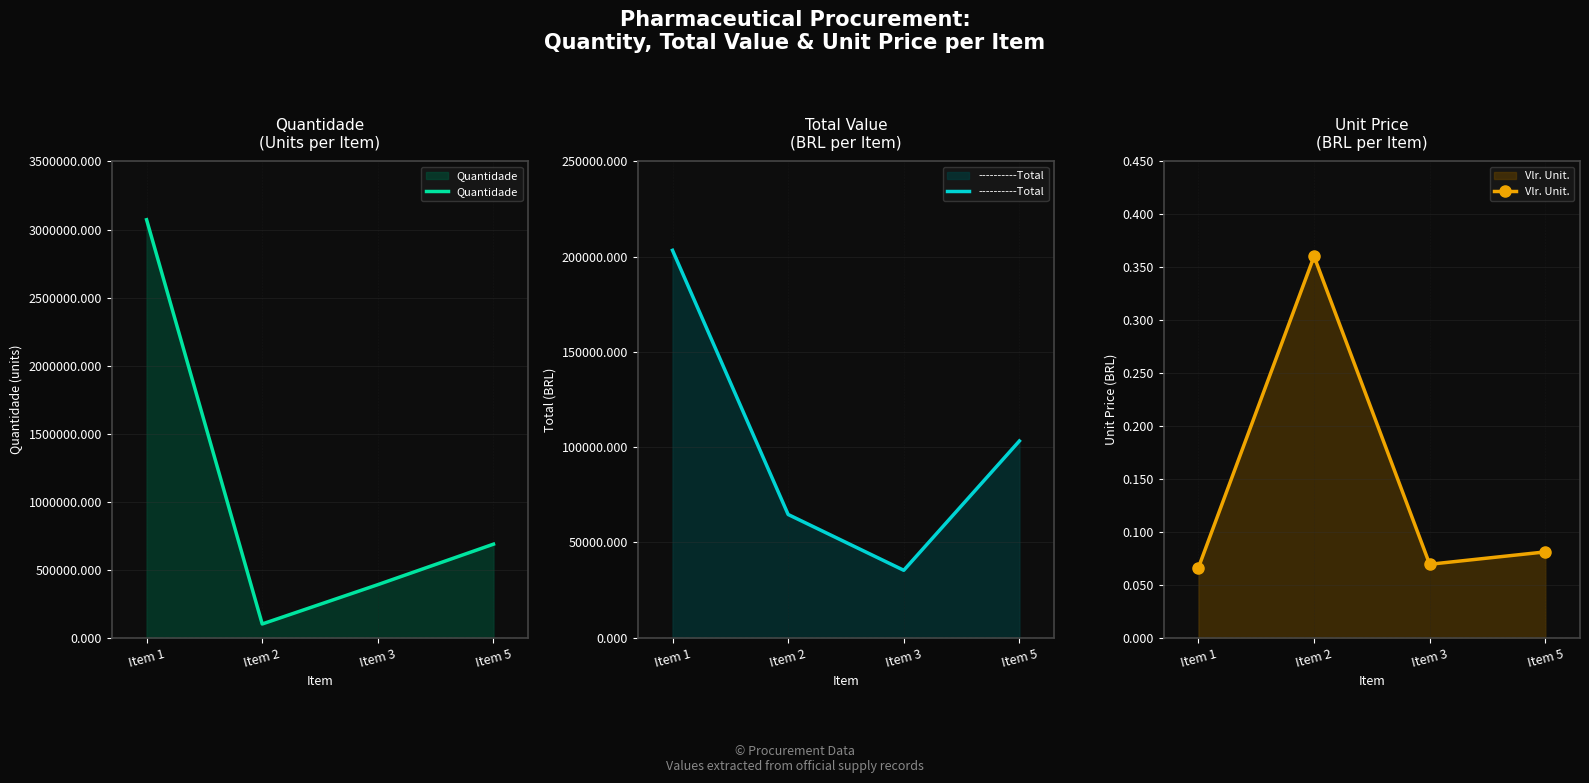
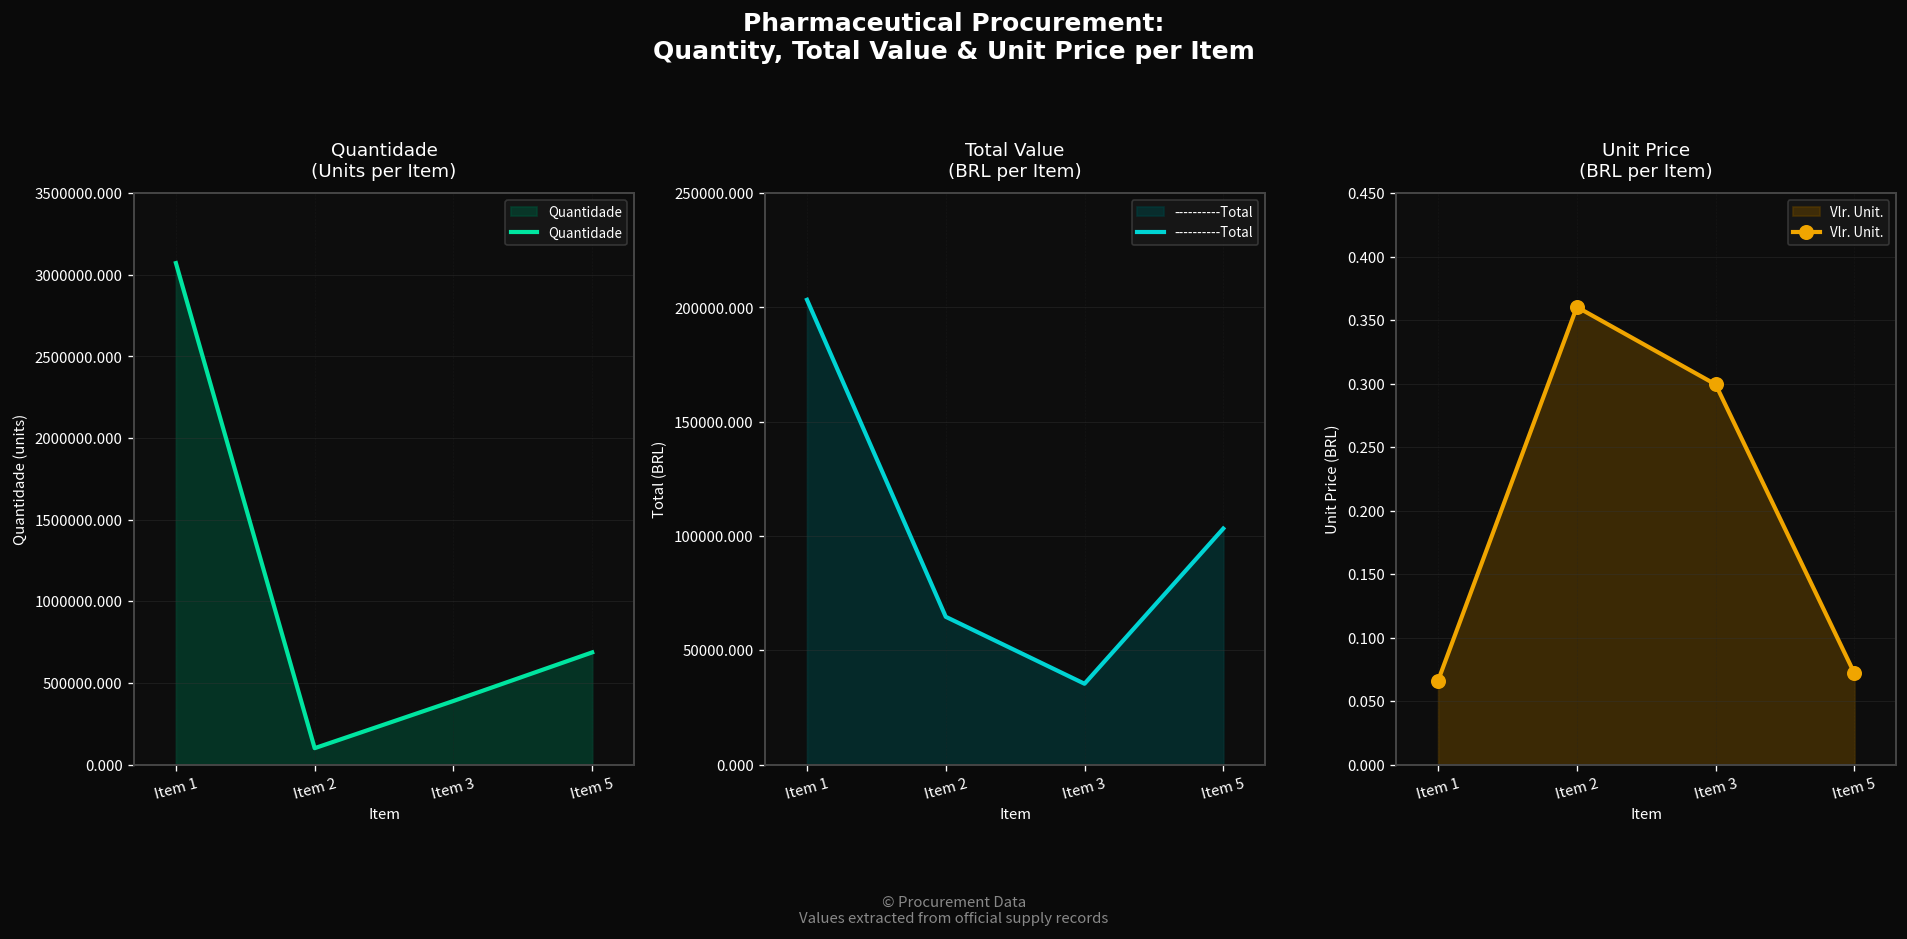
Unit Price (BRL per Item), Item 3: 0.069 -> 0.299
Unit Price (BRL per Item), Item 5: 0.081 -> 0.072
